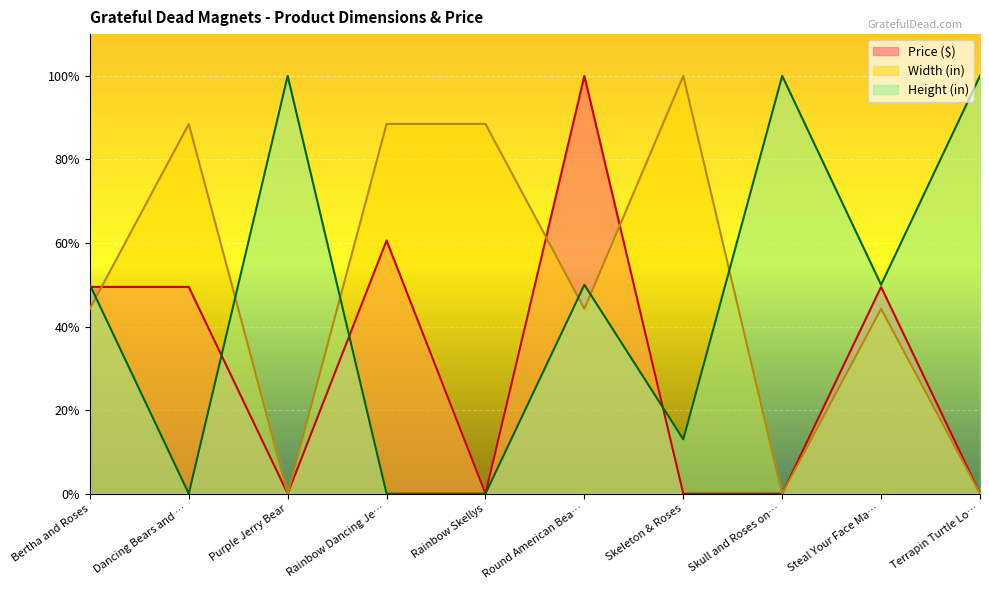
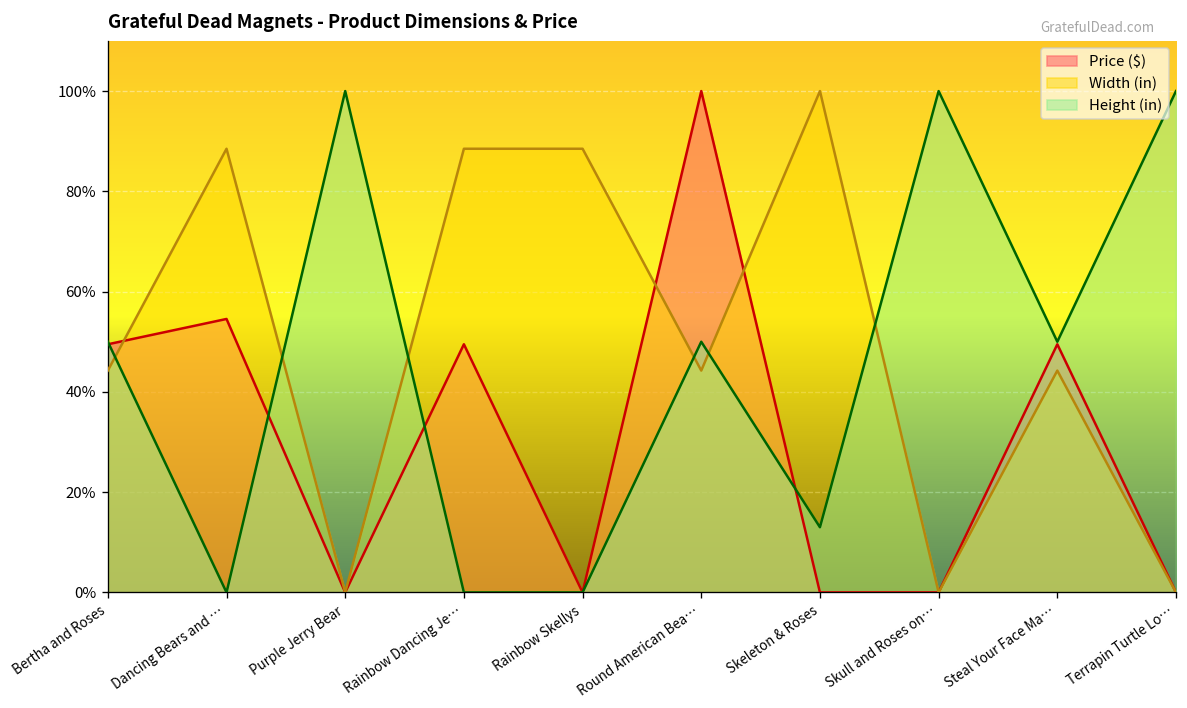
Price ($), Dancing Bears and …: 49% -> 55%
Price ($), Rainbow Dancing Je…: 61% -> 49%
